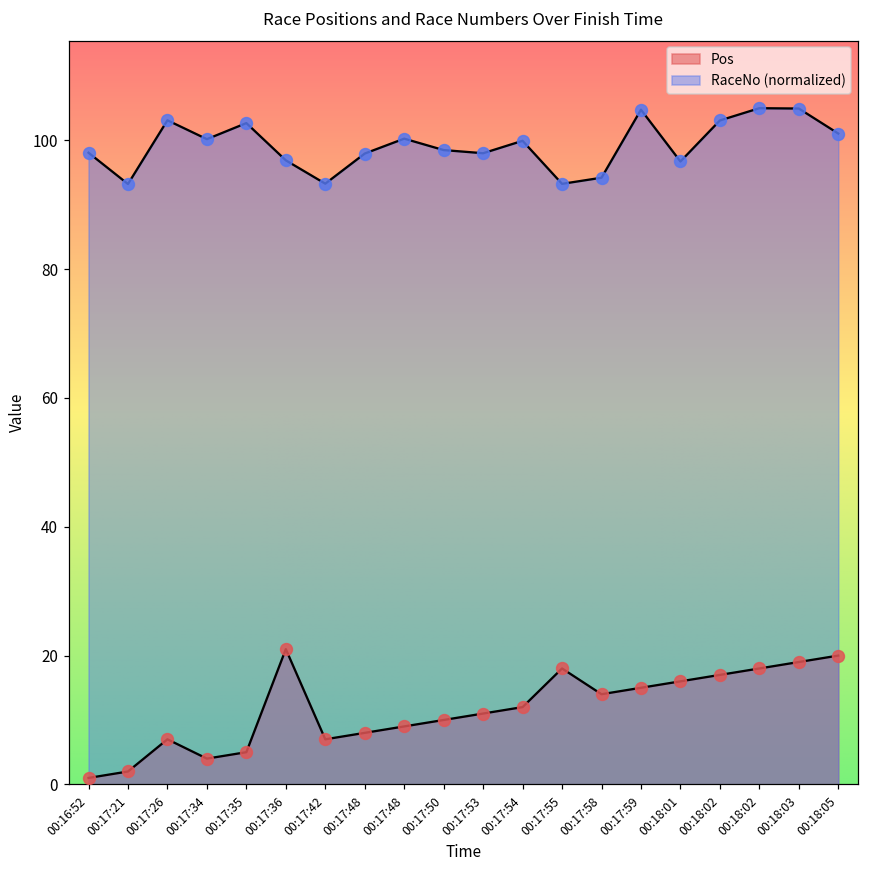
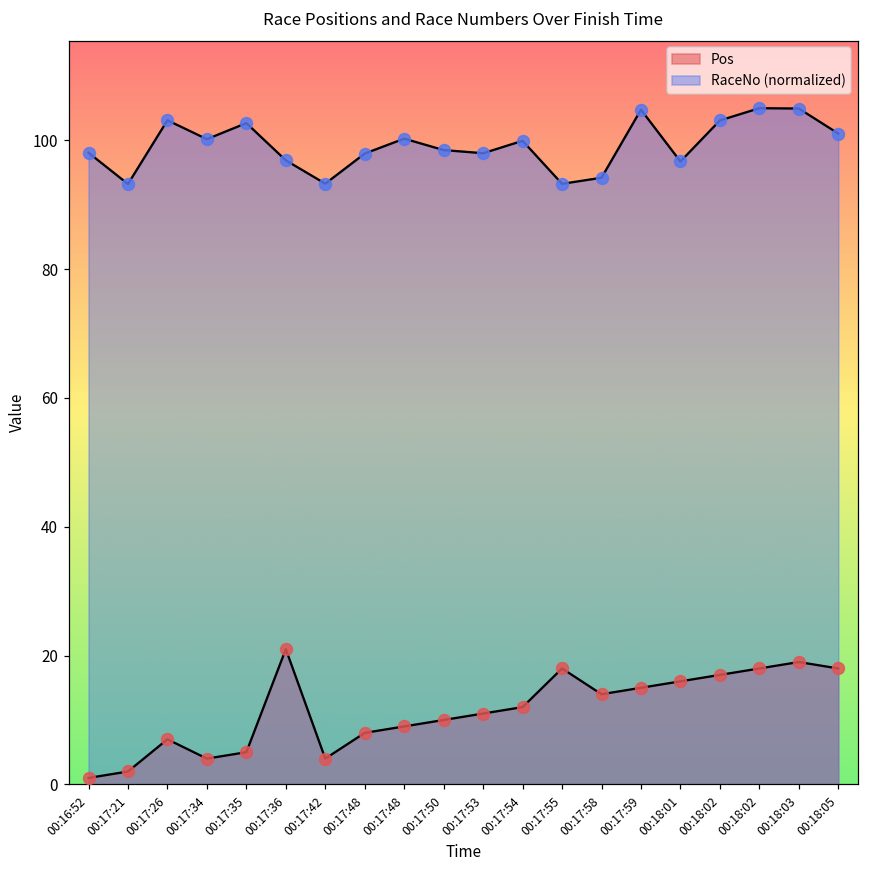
Pos, 00:17:42: 7 -> 4
Pos, 00:18:05: 20 -> 18
